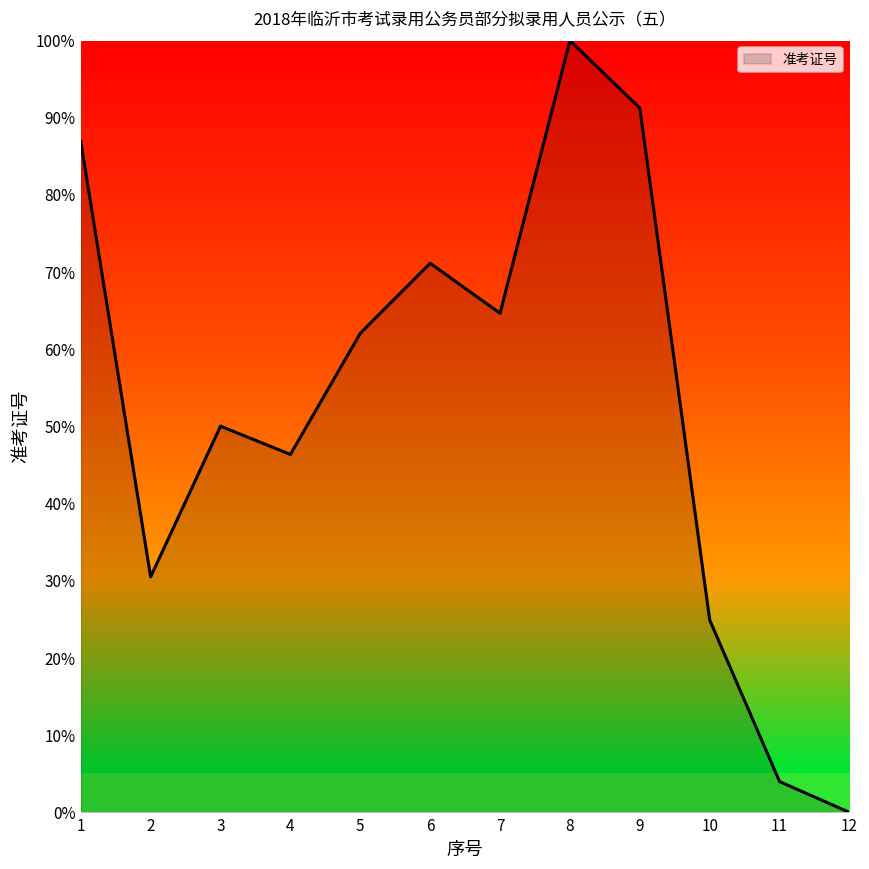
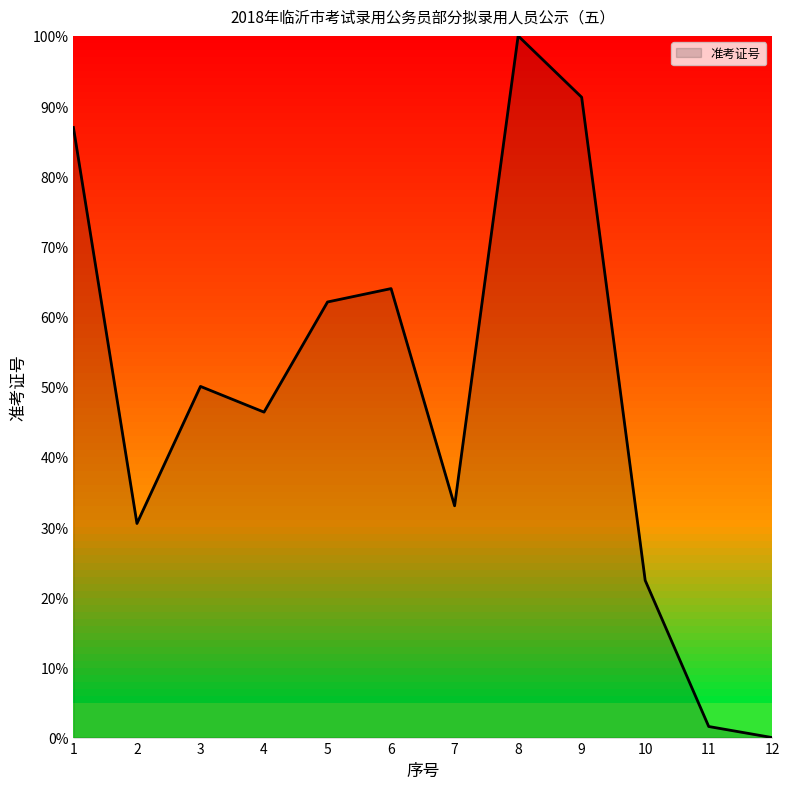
6: 71% -> 64%
7: 65% -> 33%
10: 25% -> 22%
11: 4% -> 2%
